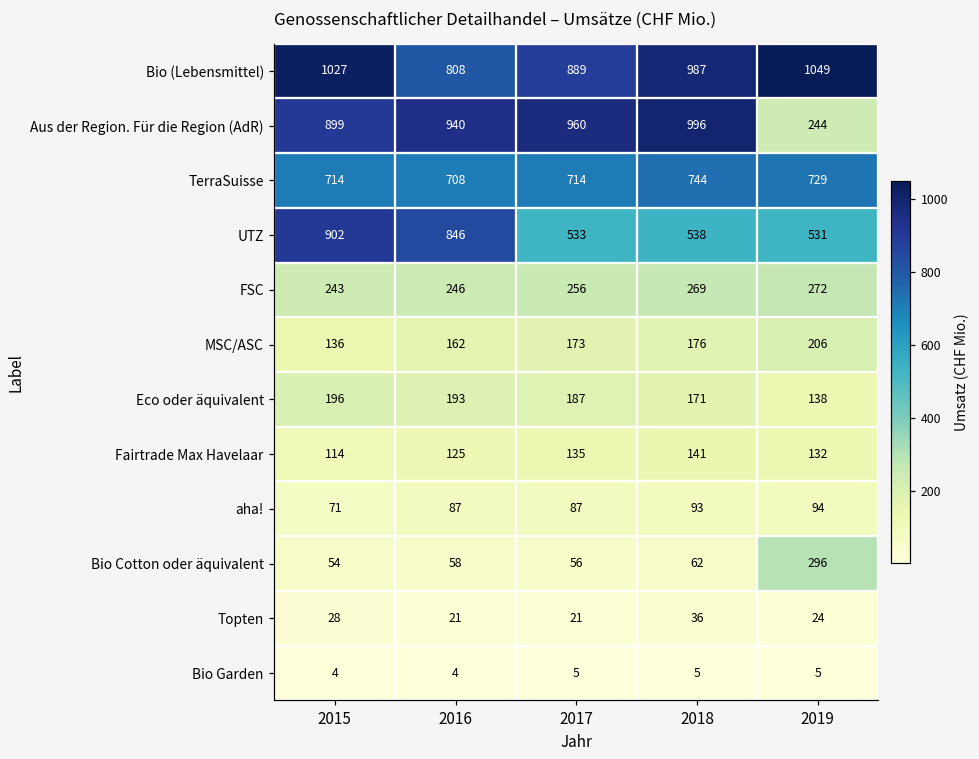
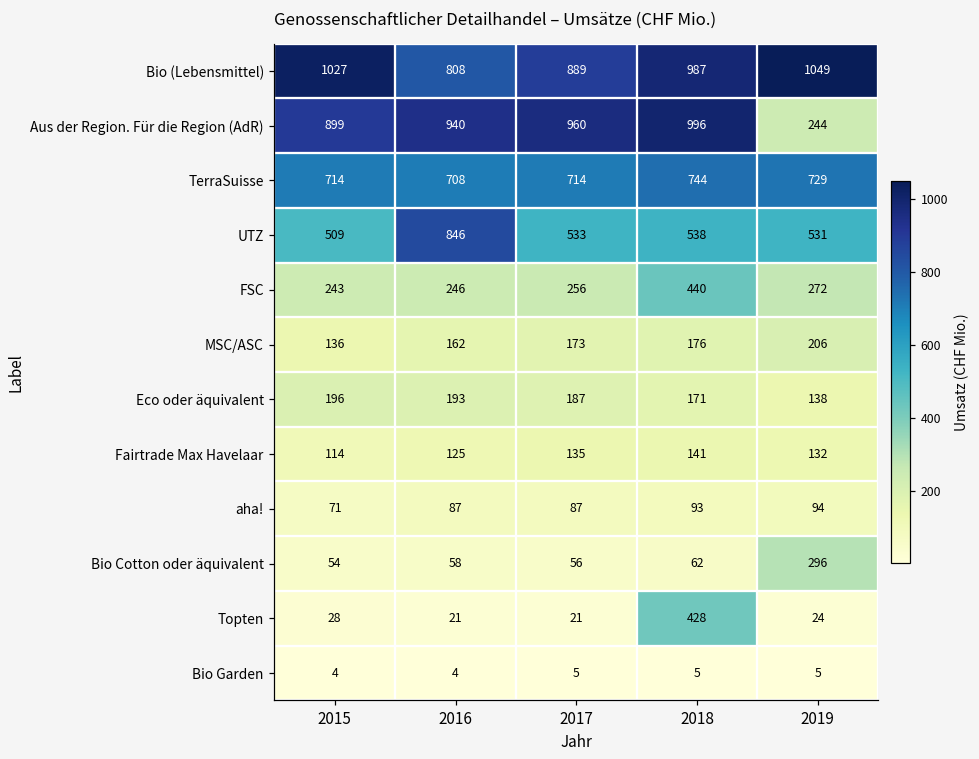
UTZ, 2015: 902 -> 509
FSC, 2018: 269 -> 440
Topten, 2018: 36 -> 428
